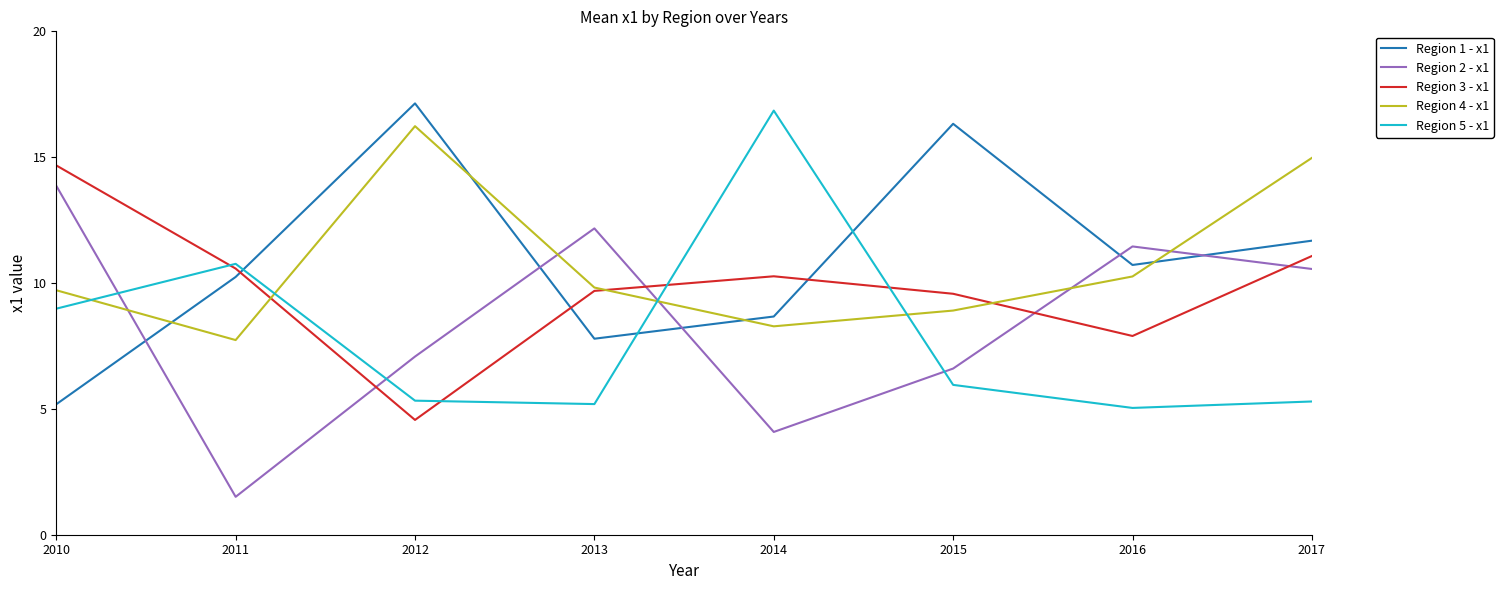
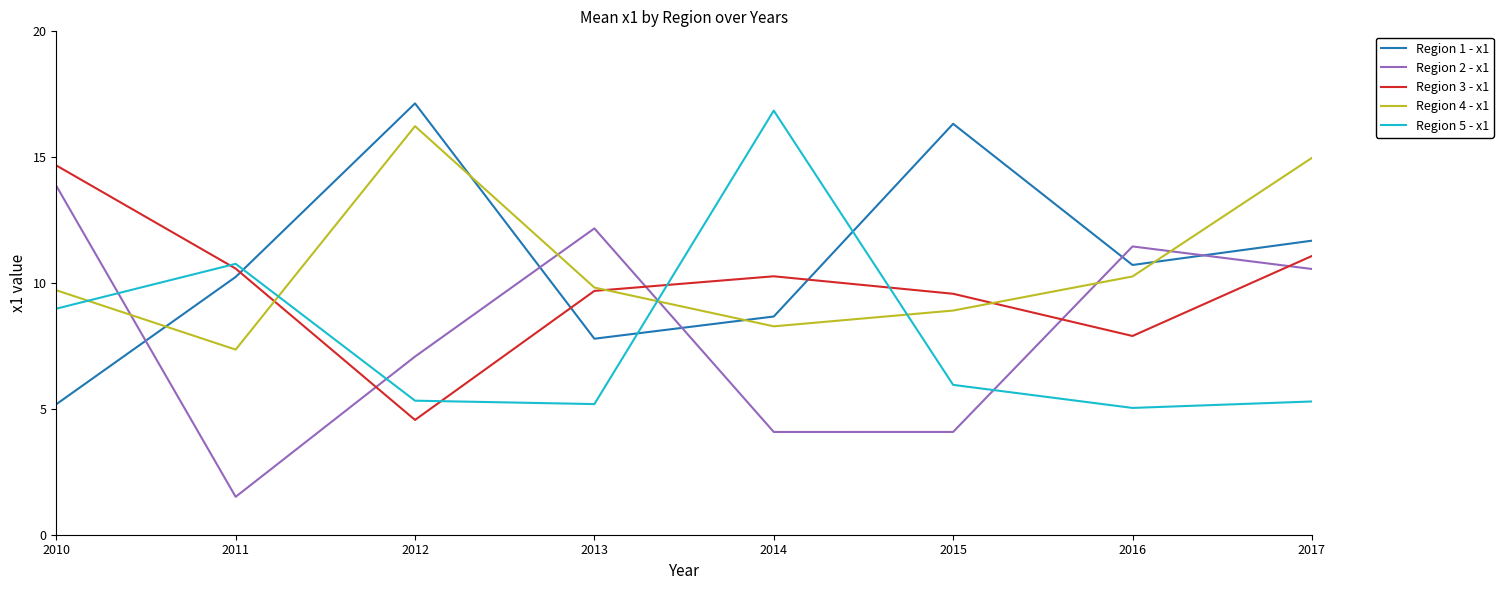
Region 4 - x1, 2011: 7.7 -> 7.4
Region 2 - x1, 2015: 6.6 -> 4.1
